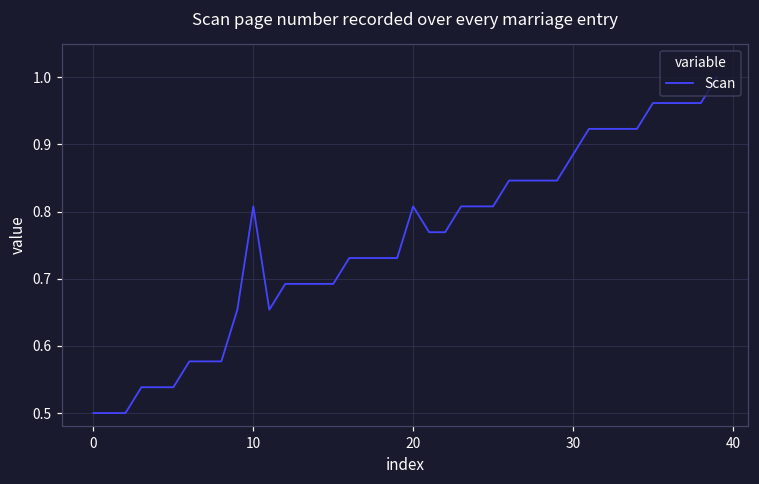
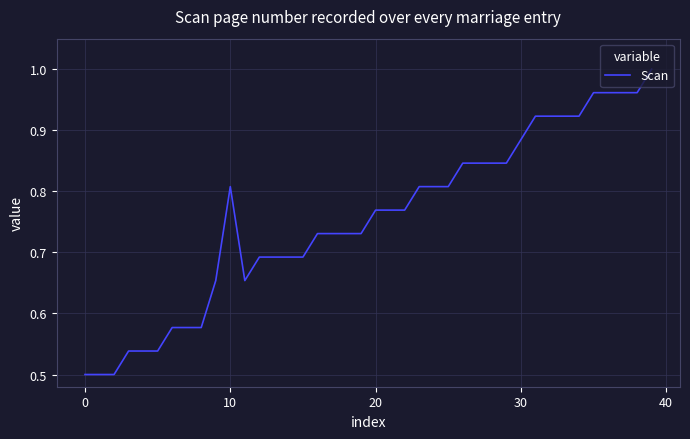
20: 0.81 -> 0.77
